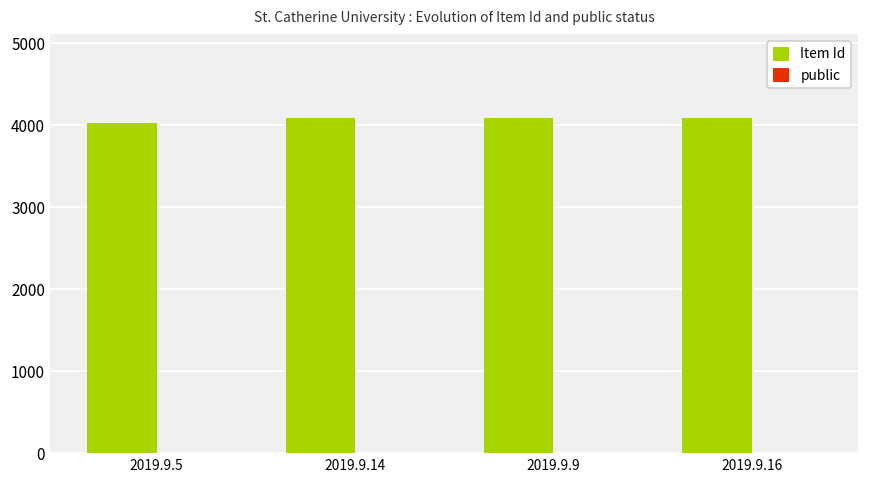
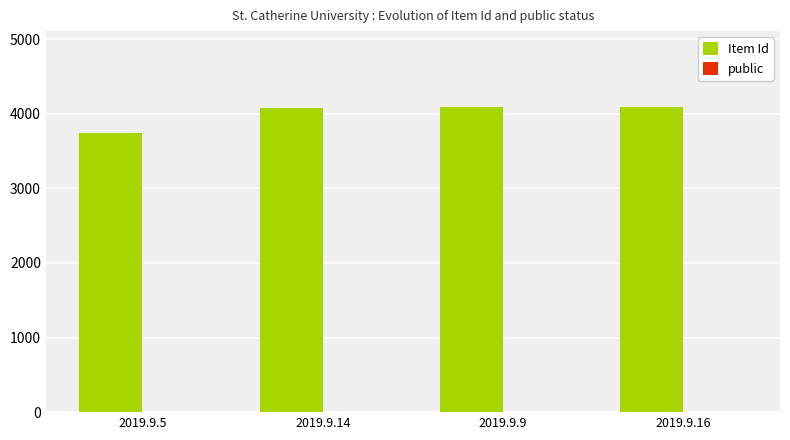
Item Id, 2019.9.5: 4000 -> 3700
